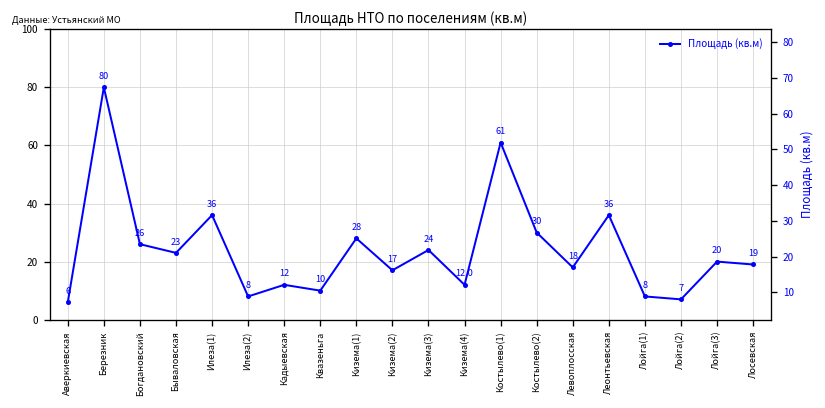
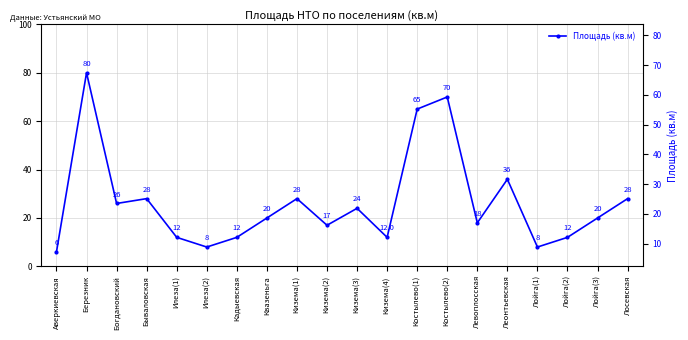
Бываловская: 23 -> 28
Илеза(1): 36 -> 12
Квазеньга: 10 -> 20
Костылево(1): 61 -> 65
Костылево(2): 30 -> 70
Лойга(2): 7 -> 12
Лосевская: 19 -> 28
